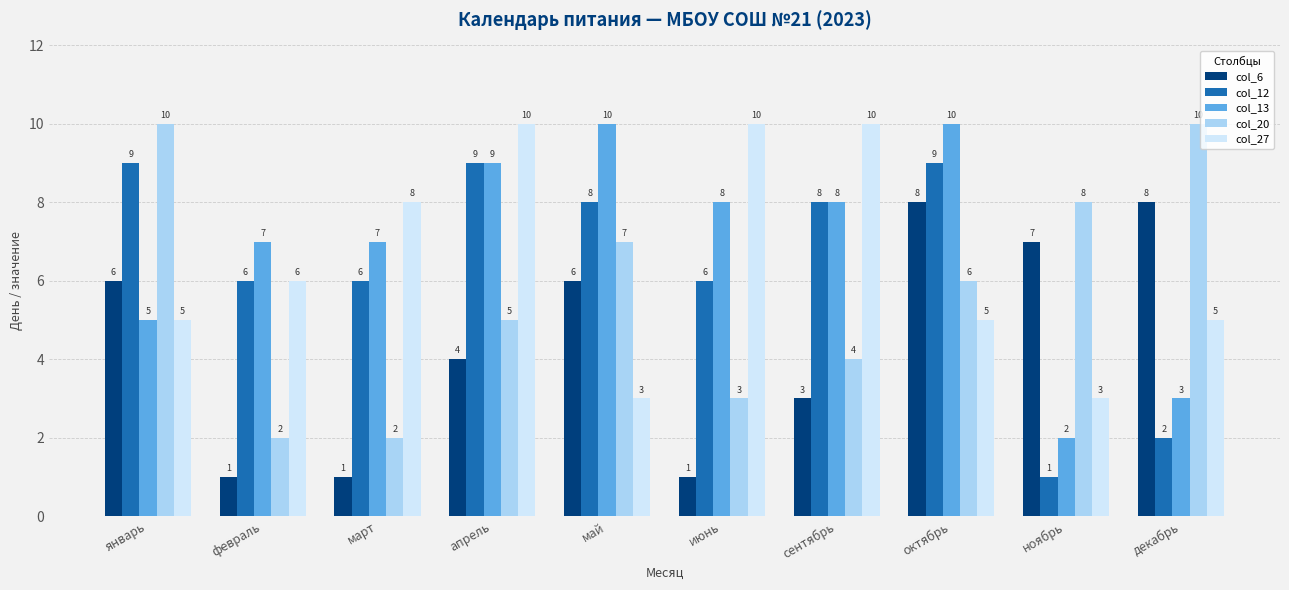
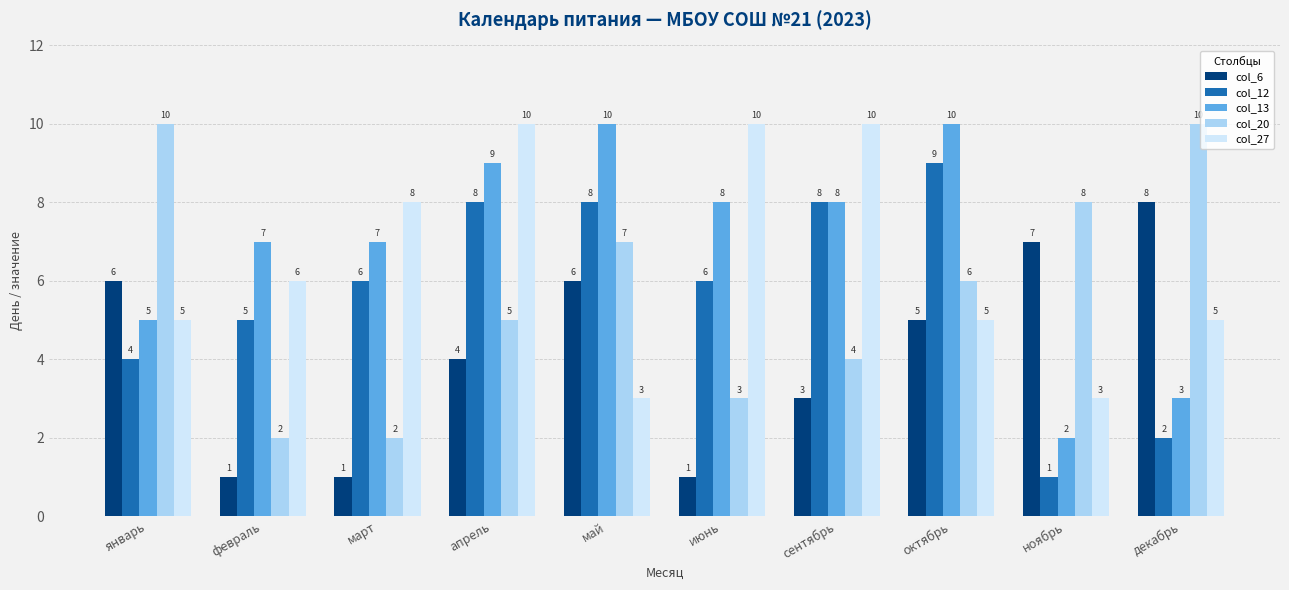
col_12, январь: 9 -> 4
col_12, февраль: 6 -> 5
col_12, апрель: 9 -> 8
col_6, октябрь: 8 -> 5
